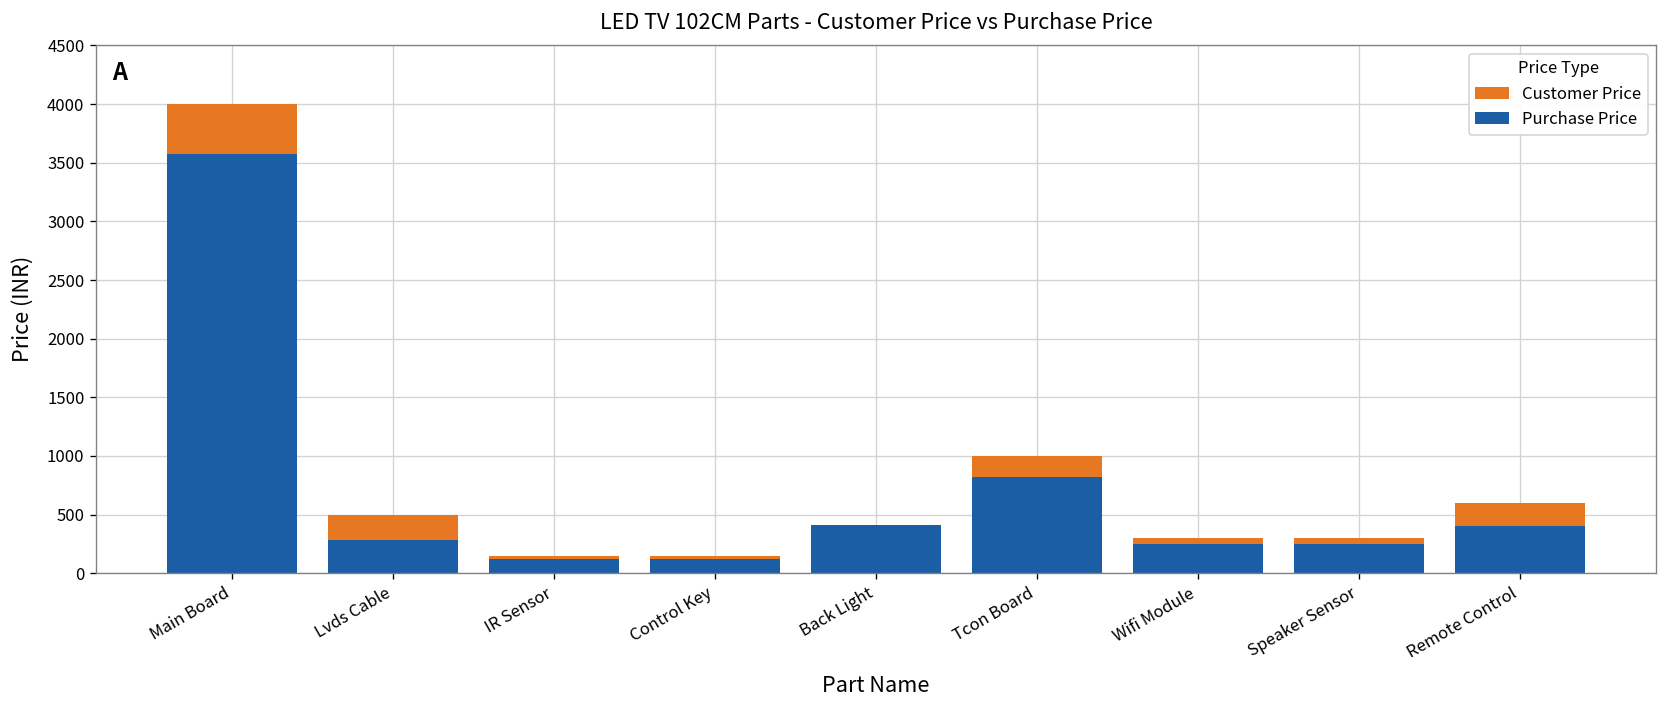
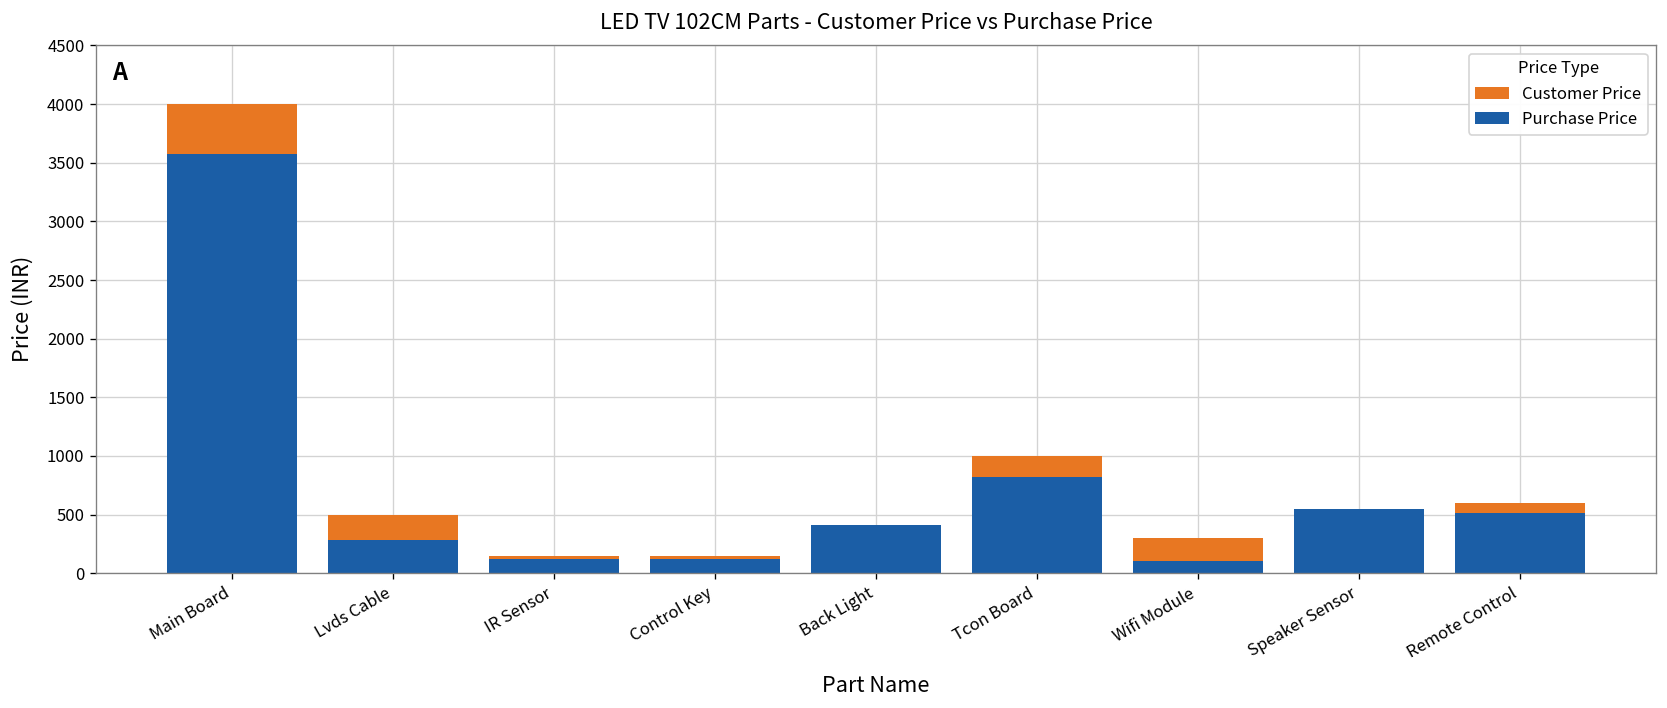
Purchase Price, Wifi Module: 200 -> 100
Purchase Price, Speaker Sensor: 200 -> 500
Purchase Price, Remote Control: 400 -> 500
